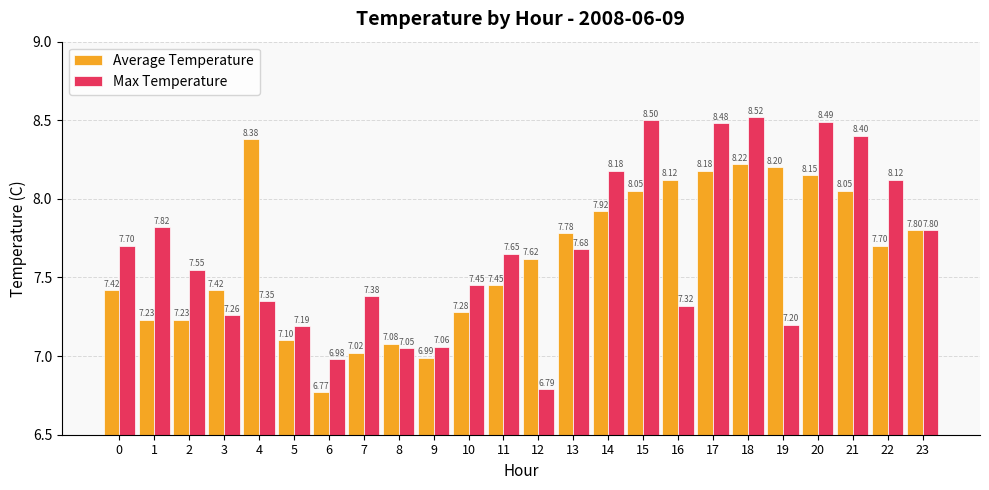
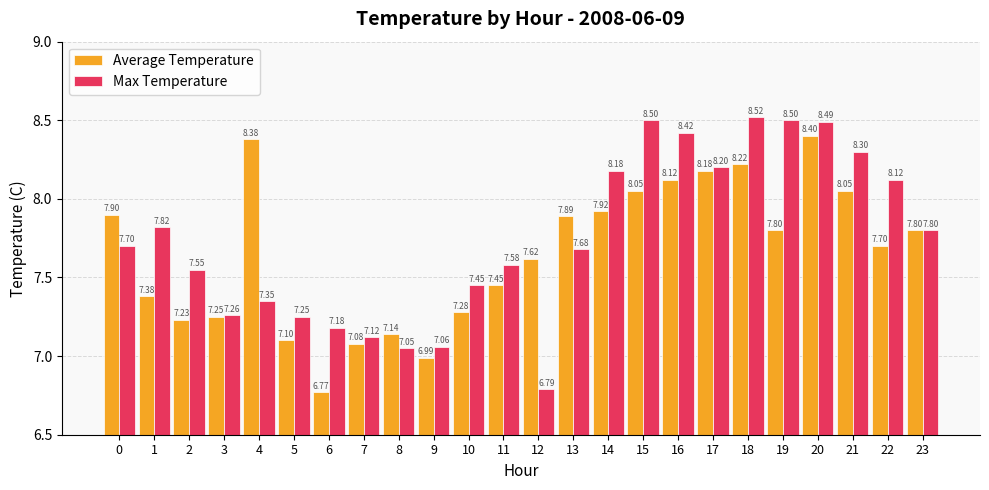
Average Temperature, 0: 7.42 -> 7.90
Average Temperature, 1: 7.23 -> 7.38
Average Temperature, 3: 7.42 -> 7.25
Max Temperature, 5: 7.19 -> 7.25
Max Temperature, 6: 6.98 -> 7.18
Average Temperature, 7: 7.02 -> 7.08
Max Temperature, 7: 7.38 -> 7.12
Average Temperature, 8: 7.08 -> 7.14
Max Temperature, 11: 7.65 -> 7.58
Average Temperature, 13: 7.78 -> 7.89
Max Temperature, 16: 7.32 -> 8.42
Max Temperature, 17: 8.48 -> 8.20
Average Temperature, 19: 8.20 -> 7.80
Max Temperature, 19: 7.20 -> 8.50
Average Temperature, 20: 8.15 -> 8.40
Max Temperature, 21: 8.40 -> 8.30
